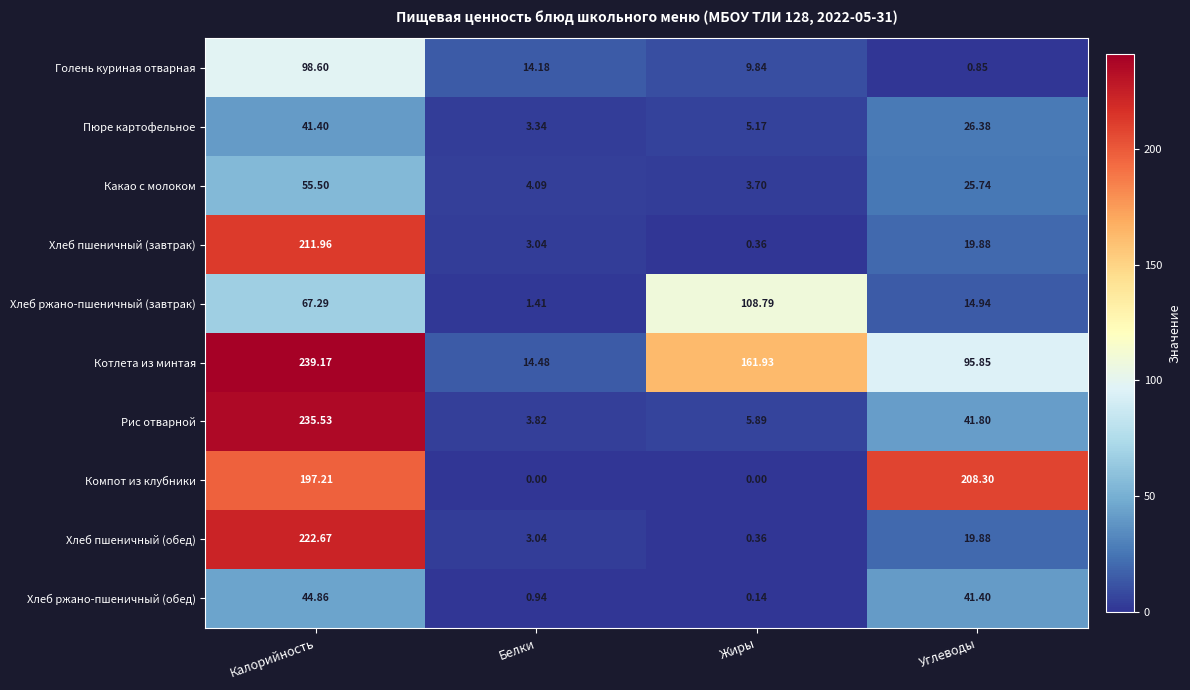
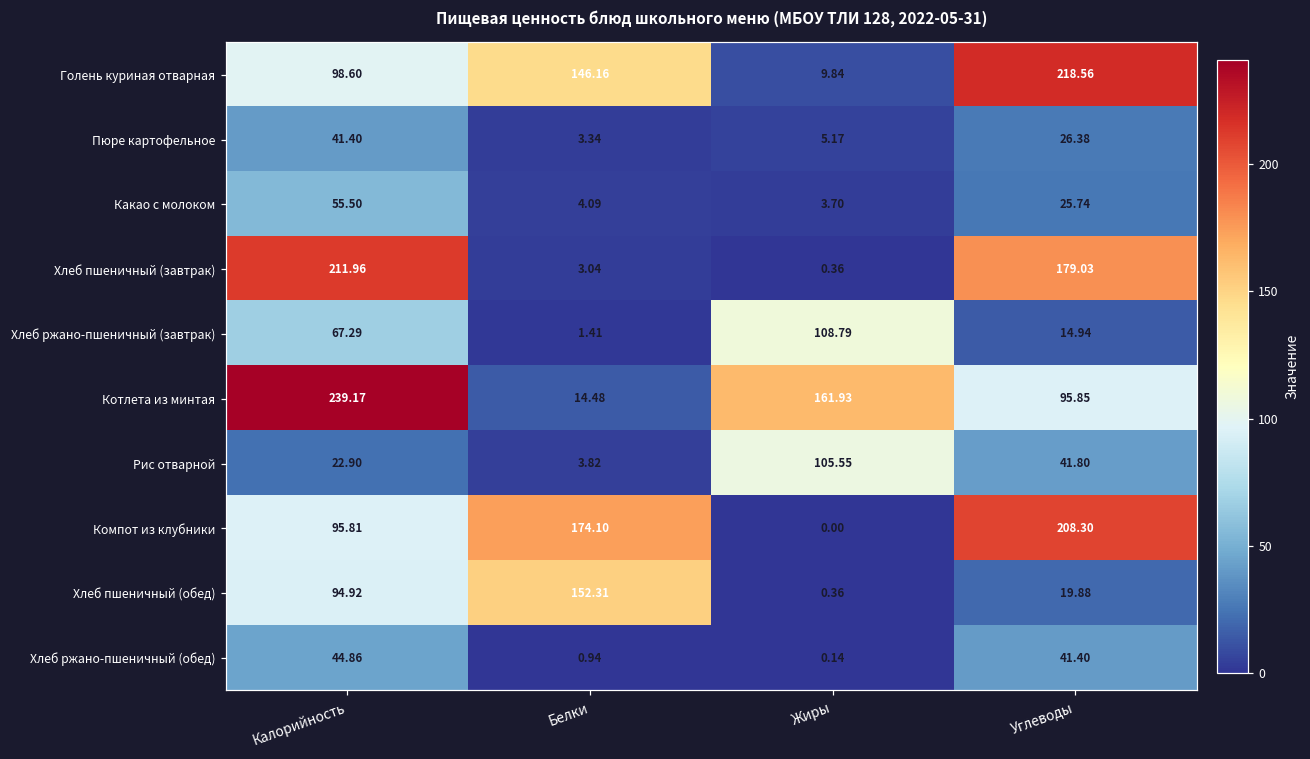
Голень куриная отварная, Белки: 14.18 -> 146.16
Голень куриная отварная, Углеводы: 0.85 -> 218.56
Хлеб пшеничный (завтрак), Углеводы: 19.88 -> 179.03
Рис отварной, Калорийность: 235.53 -> 22.90
Рис отварной, Жиры: 5.89 -> 105.55
Компот из клубники, Калорийность: 197.21 -> 95.81
Компот из клубники, Белки: 0.00 -> 174.10
Хлеб пшеничный (обед), Калорийность: 222.67 -> 94.92
Хлеб пшеничный (обед), Белки: 3.04 -> 152.31
